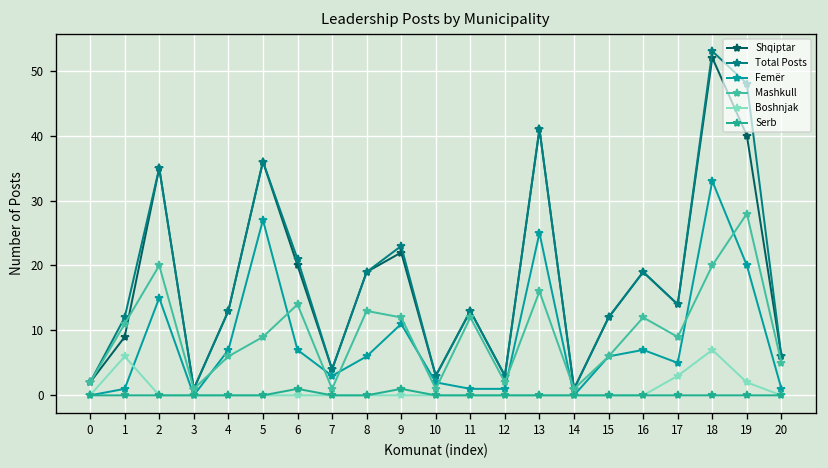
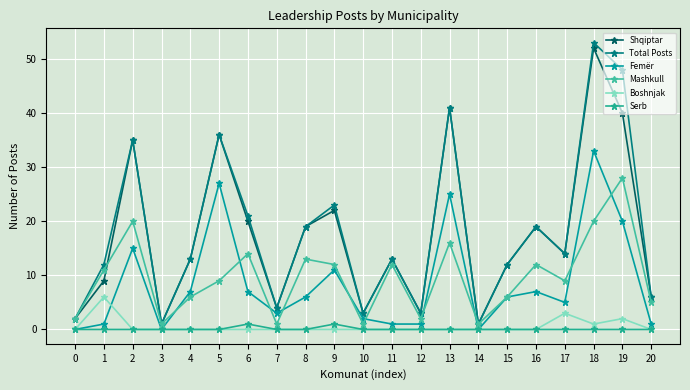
Boshnjak, 18: 7 -> 1
